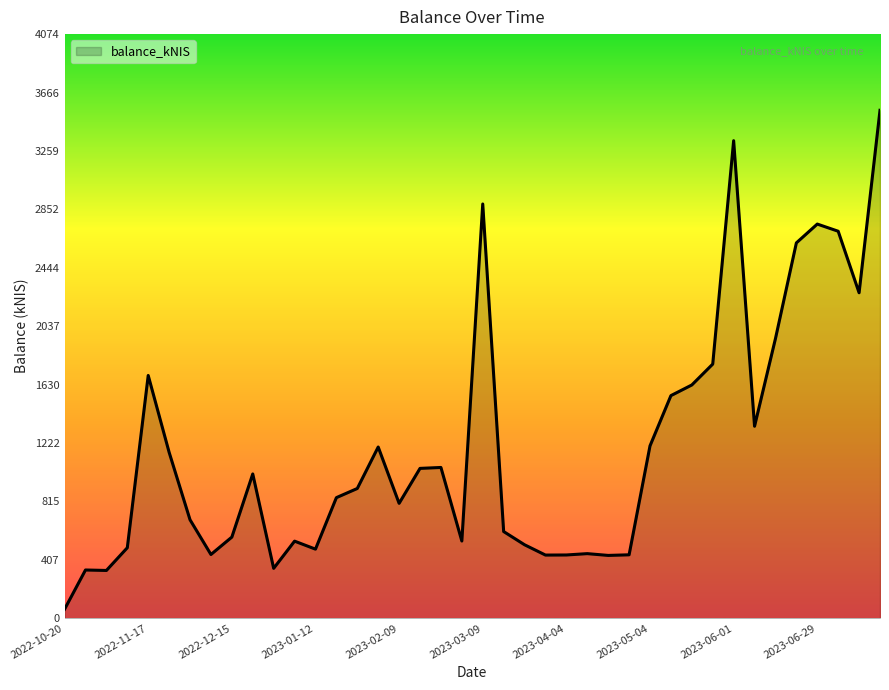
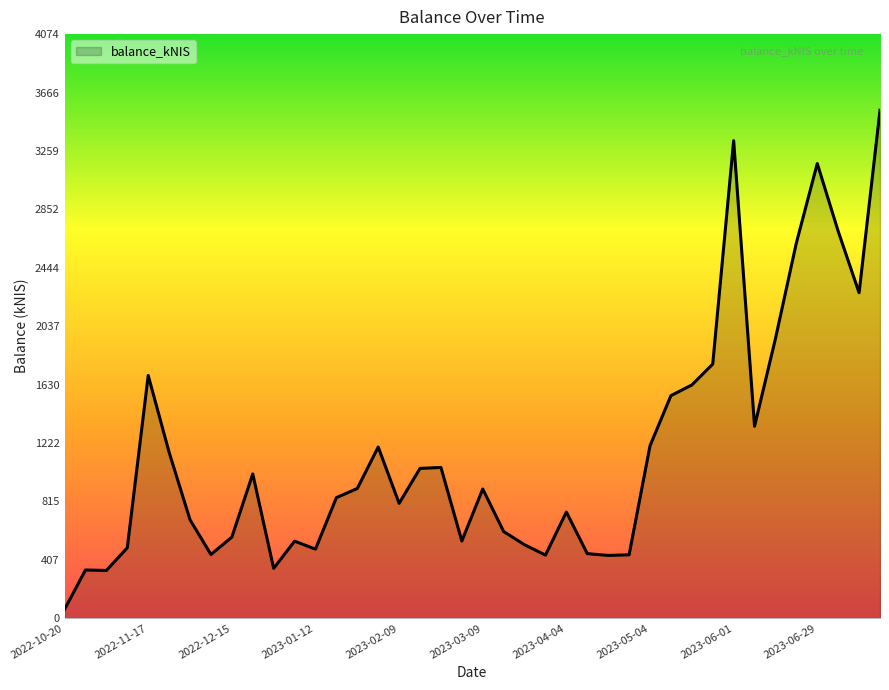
2023-03-09: 2890 -> 900
2023-04-04: 440 -> 740
2023-06-29: 2750 -> 3170
